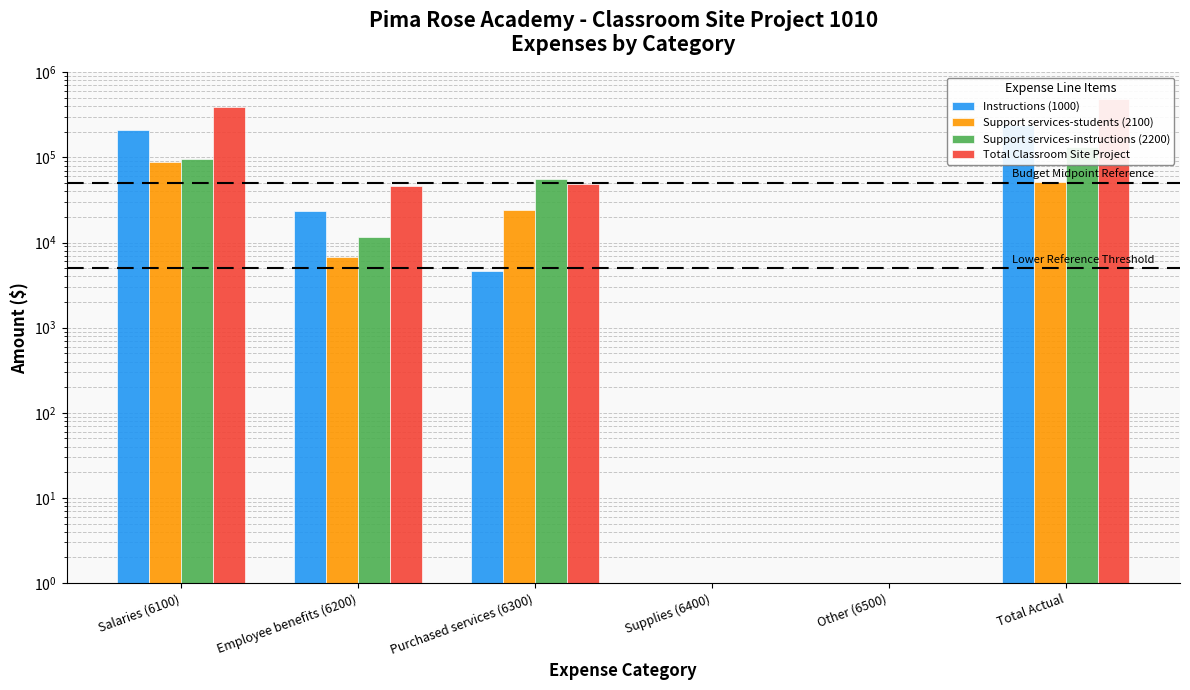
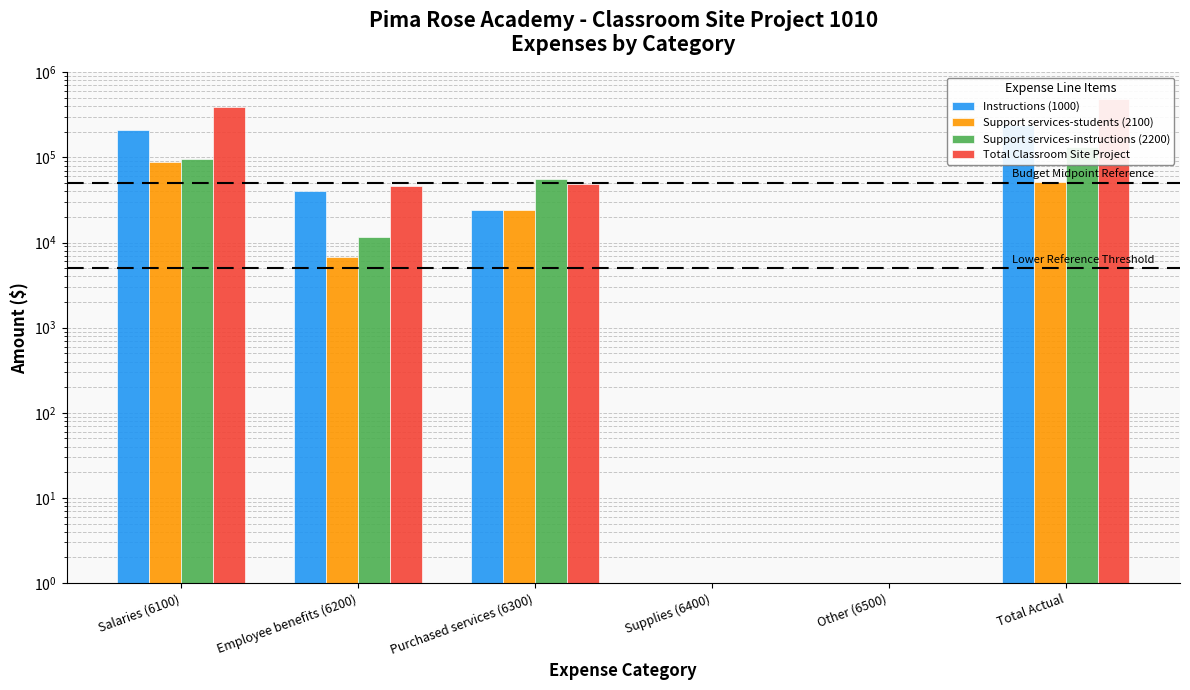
Instructions (1000), Employee benefits (6200): 23000 -> 40000
Instructions (1000), Purchased services (6300): 5000 -> 24000
